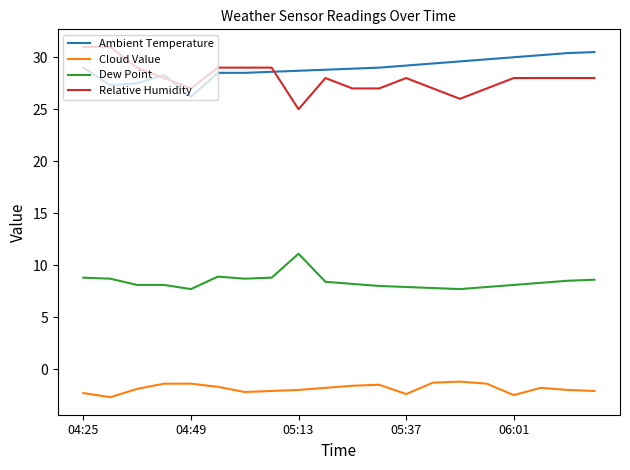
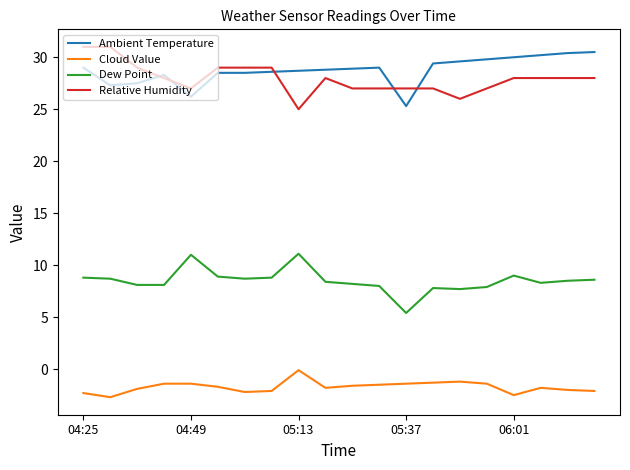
Dew Point, 04:49: 7.7 -> 11.0
Cloud Value, 05:13: -2.0 -> -0.1
Ambient Temperature, 05:37: 29.2 -> 25.3
Cloud Value, 05:37: -2.4 -> -1.4
Dew Point, 05:37: 7.9 -> 5.4
Relative Humidity, 05:37: 28 -> 27
Dew Point, 06:01: 8.1 -> 9.0
